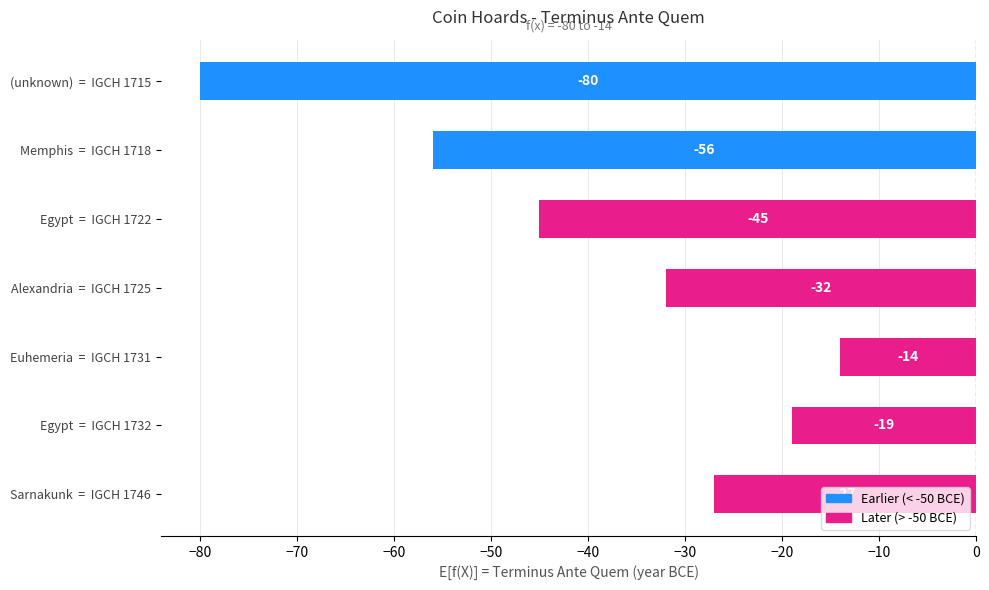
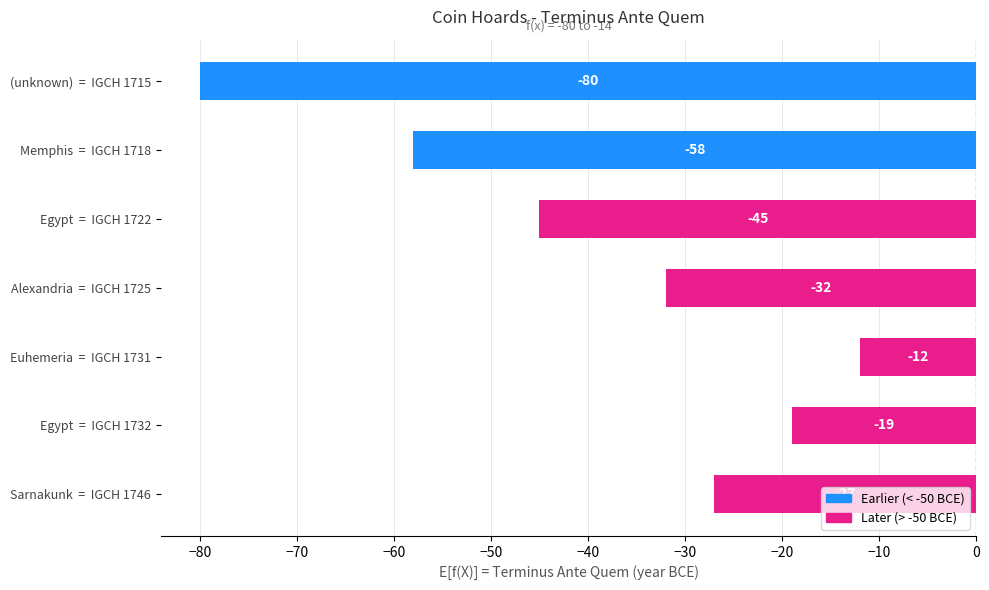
Memphis = IGCH 1718: -56 -> -58
Euhemeria = IGCH 1731: -14 -> -12
